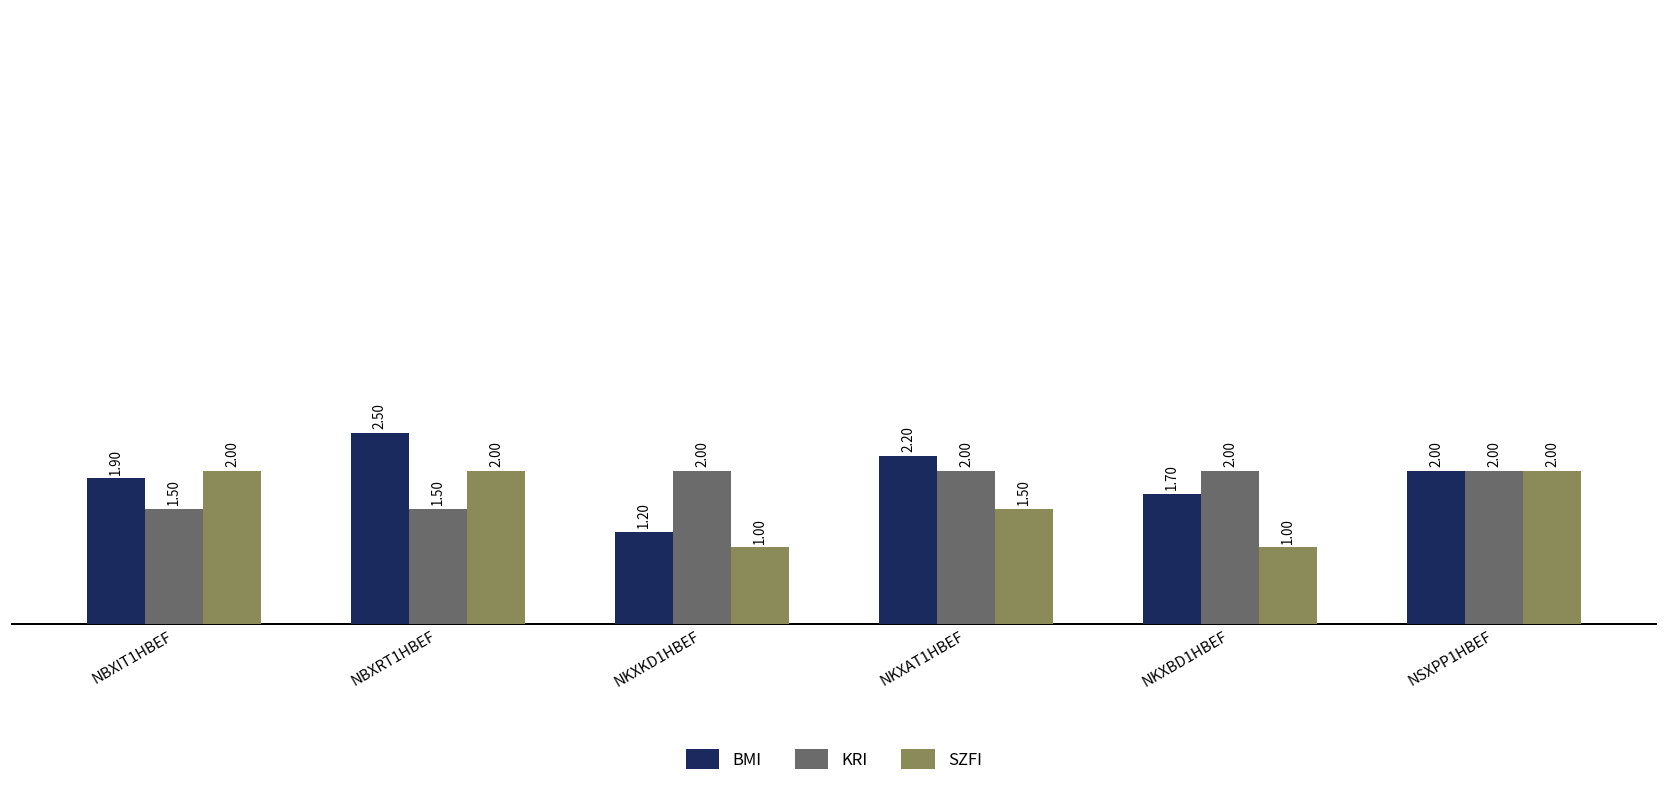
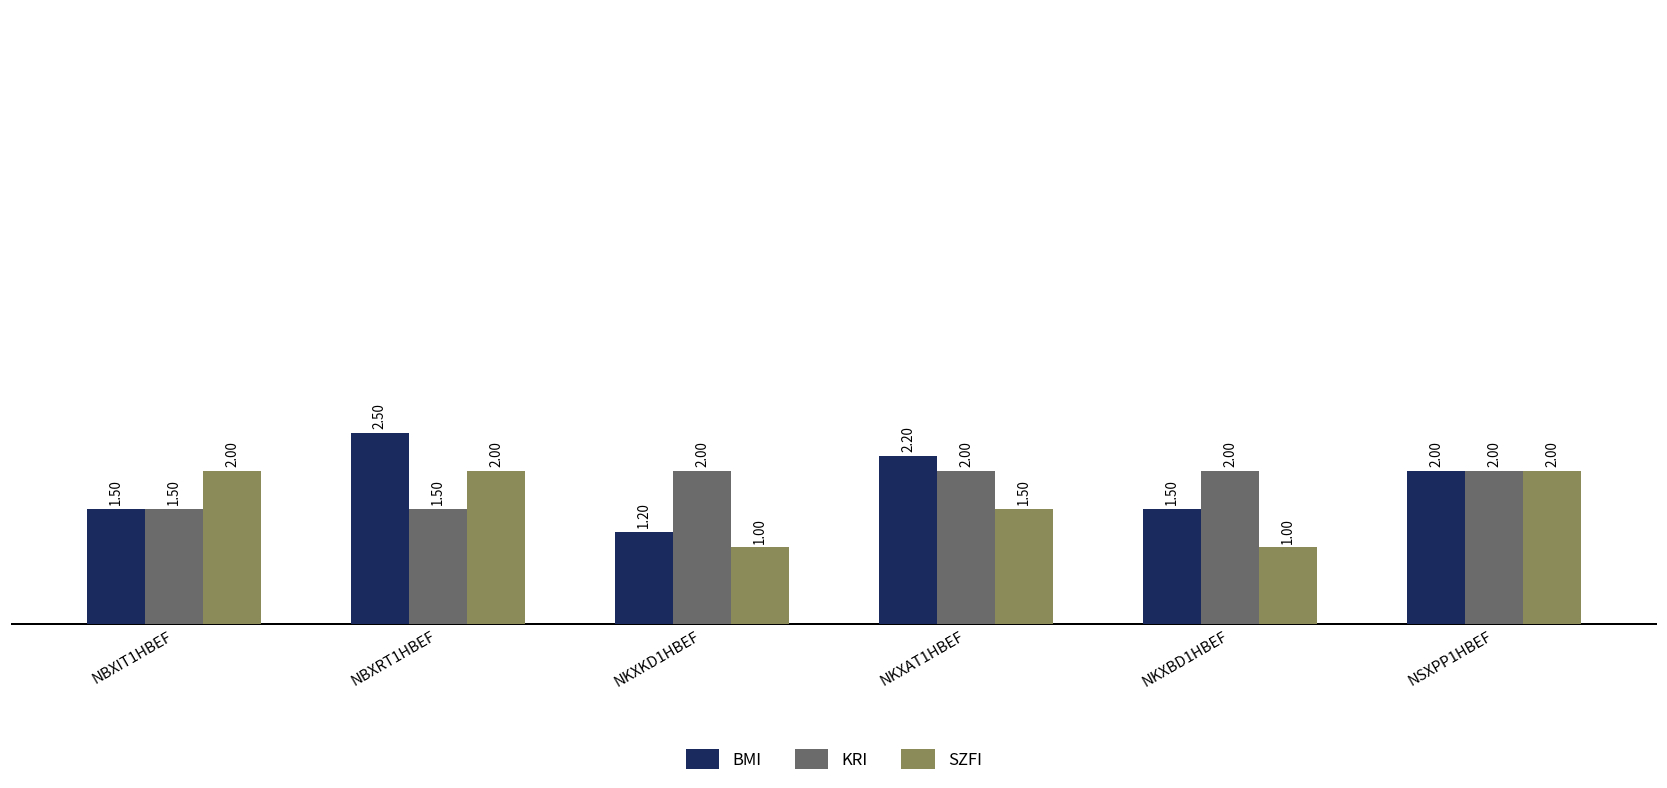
BMI, NBXIT1HBEF: 1.90 -> 1.50
BMI, NKXBD1HBEF: 1.70 -> 1.50
